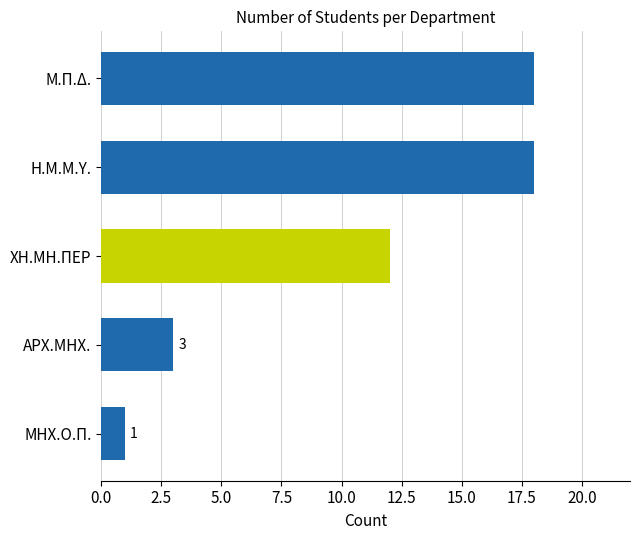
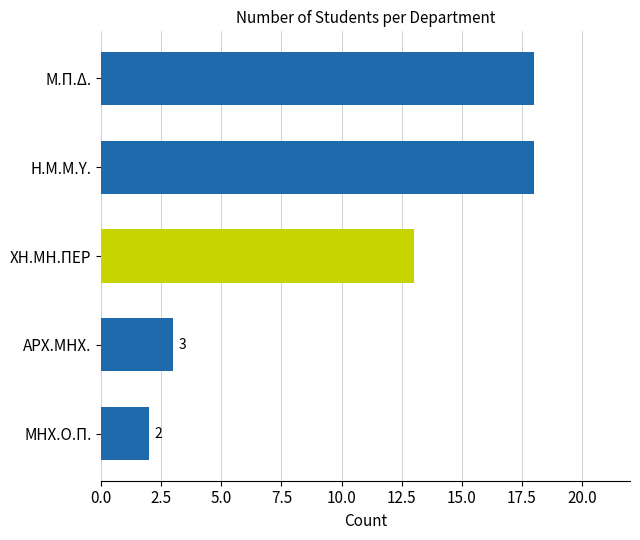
ΧΗ.ΜΗ.ΠΕΡ: 12 -> 13
ΜΗΧ.Ο.Π.: 1 -> 2
